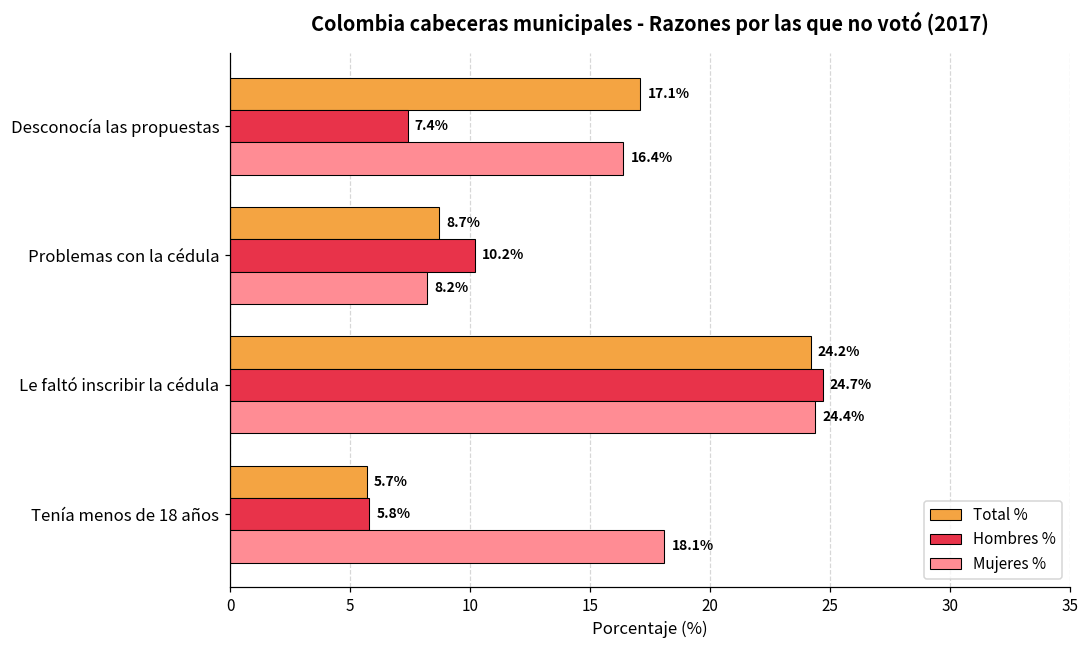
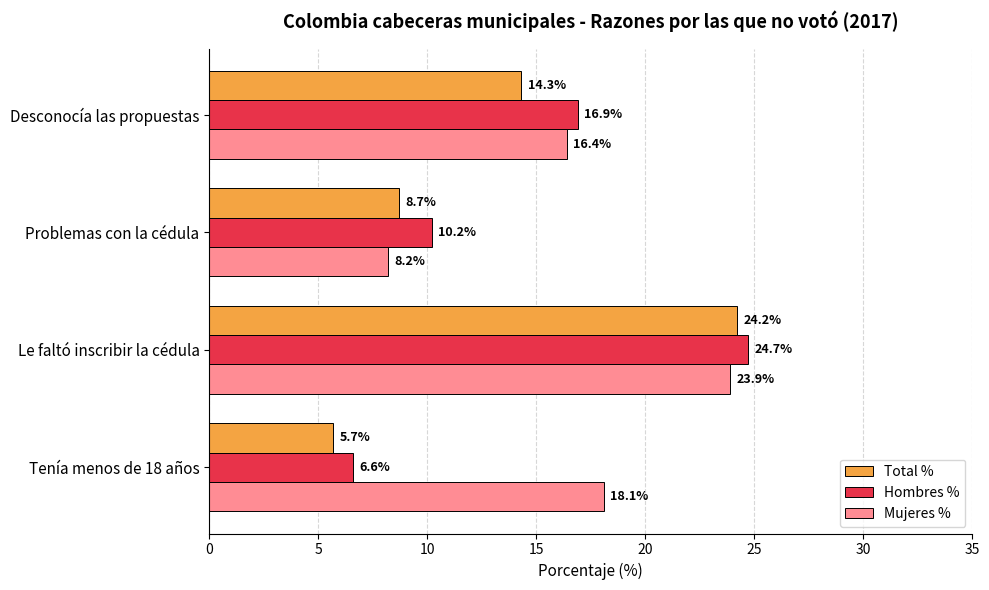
Total %, Desconocía las propuestas: 17.1% -> 14.3%
Hombres %, Desconocía las propuestas: 7.4% -> 16.9%
Mujeres %, Le faltó inscribir la cédula: 24.4% -> 23.9%
Hombres %, Tenía menos de 18 años: 5.8% -> 6.6%
